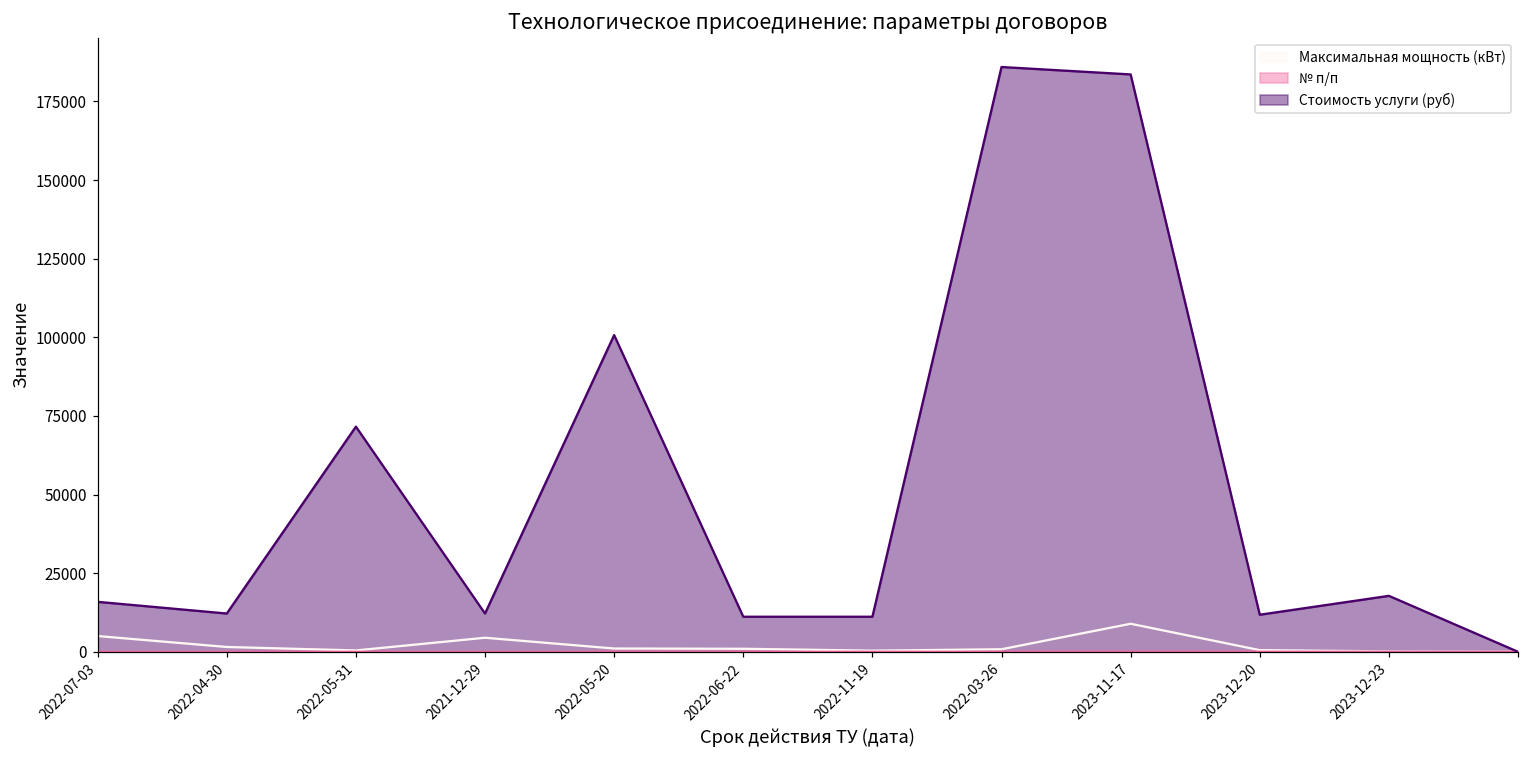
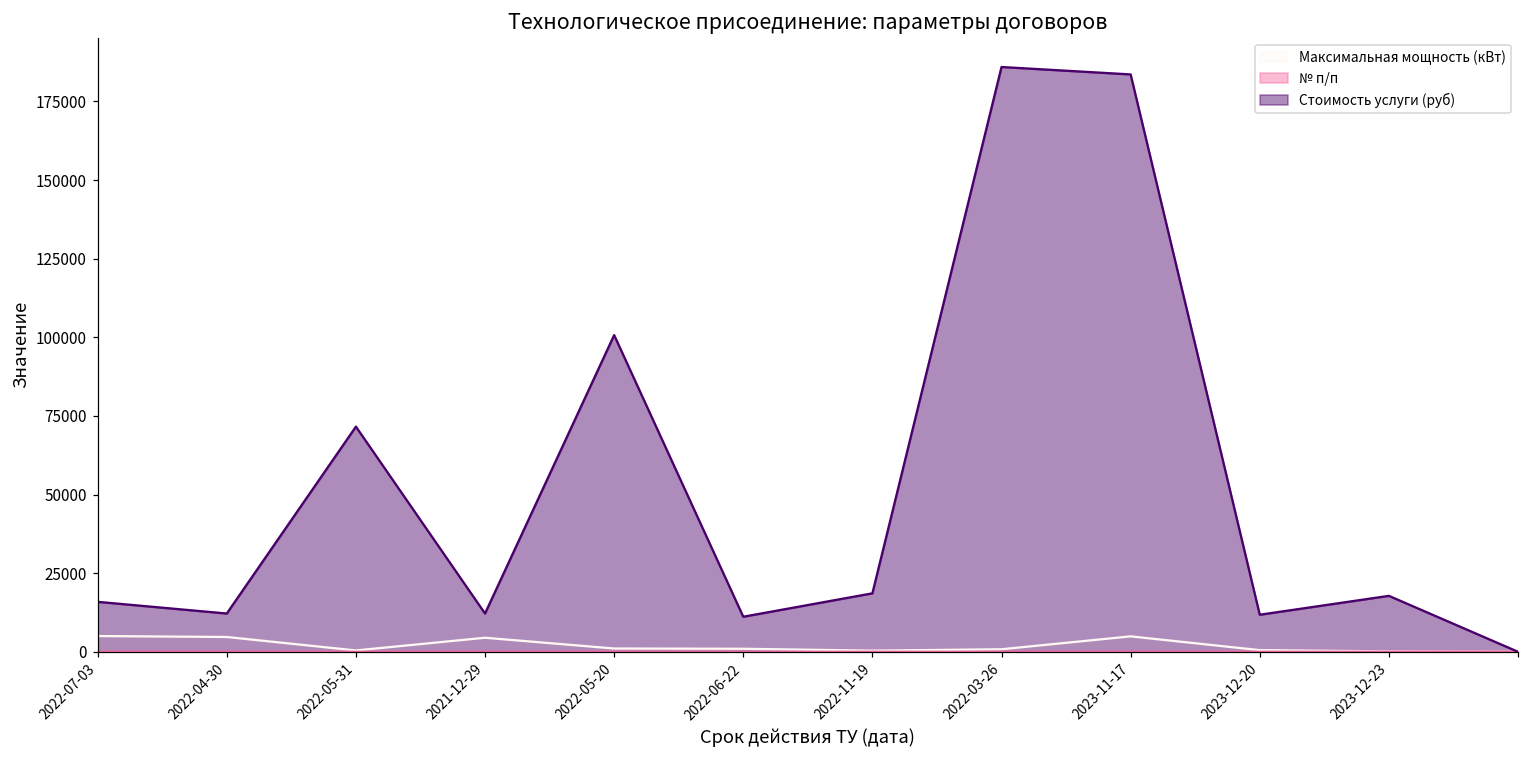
Максимальная мощность (кВт), 2022-04-30: 2000 -> 5000
Стоимость услуги (руб), 2022-11-19: 11000 -> 19000
Максимальная мощность (кВт), 2023-11-17: 9000 -> 5000
